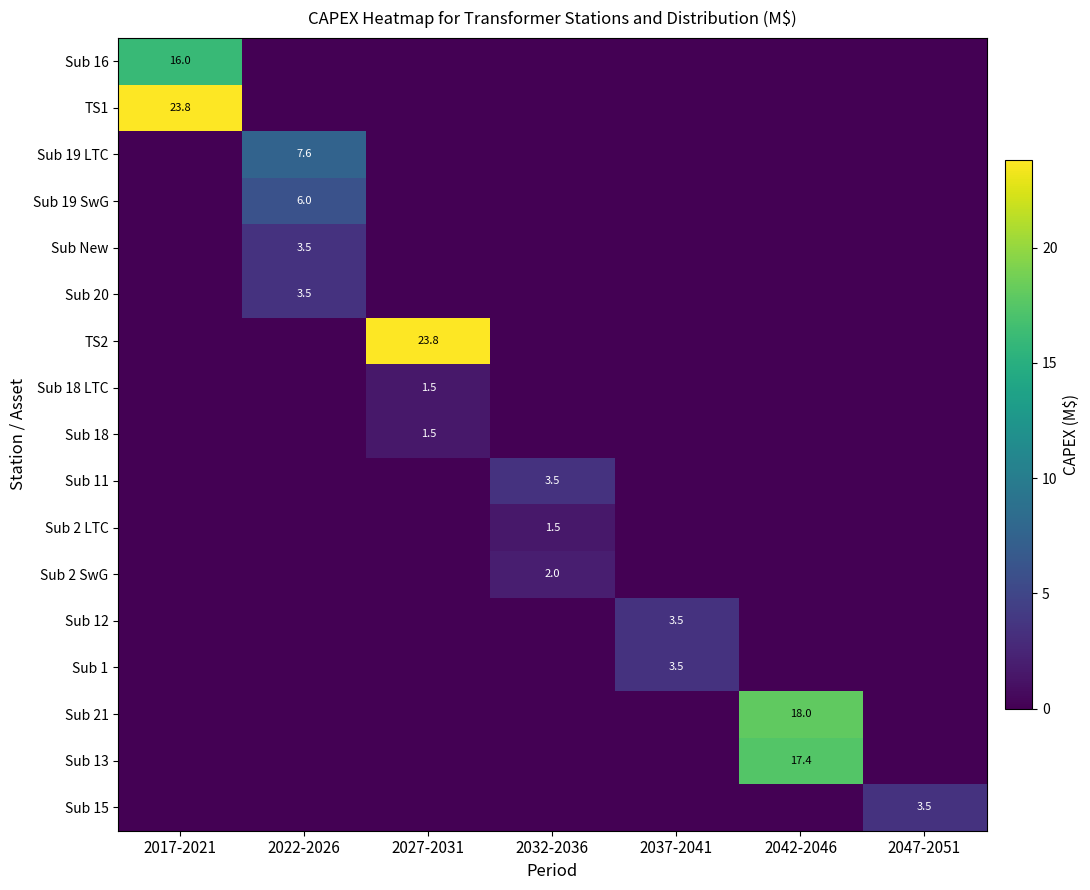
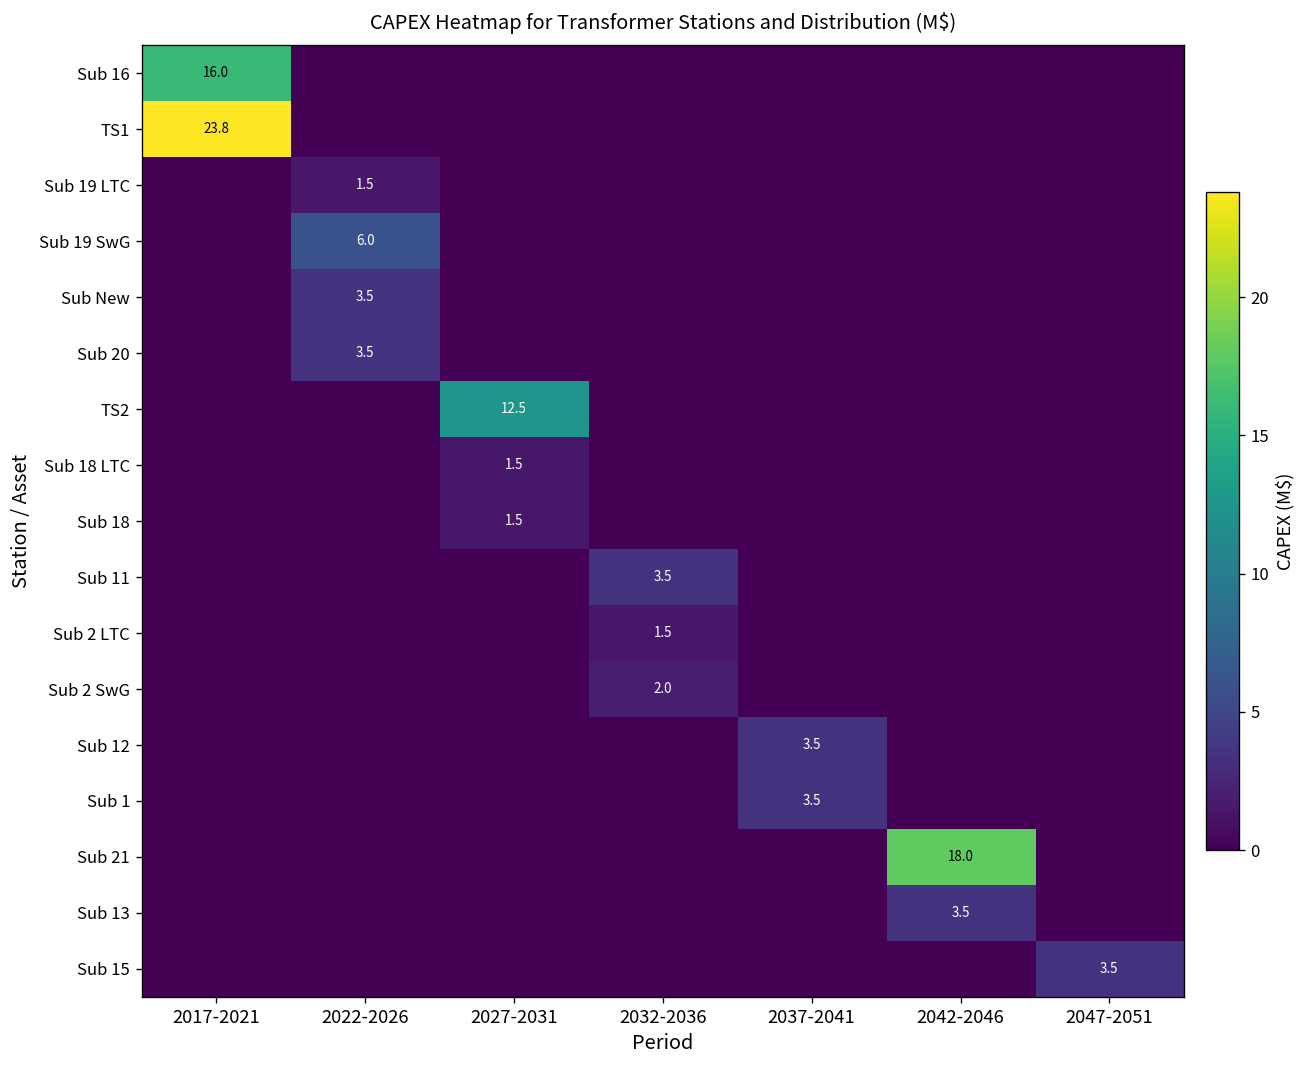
Sub 19 LTC, 2022-2026: 7.6 -> 1.5
TS2, 2027-2031: 23.8 -> 12.5
Sub 13, 2042-2046: 17.4 -> 3.5
